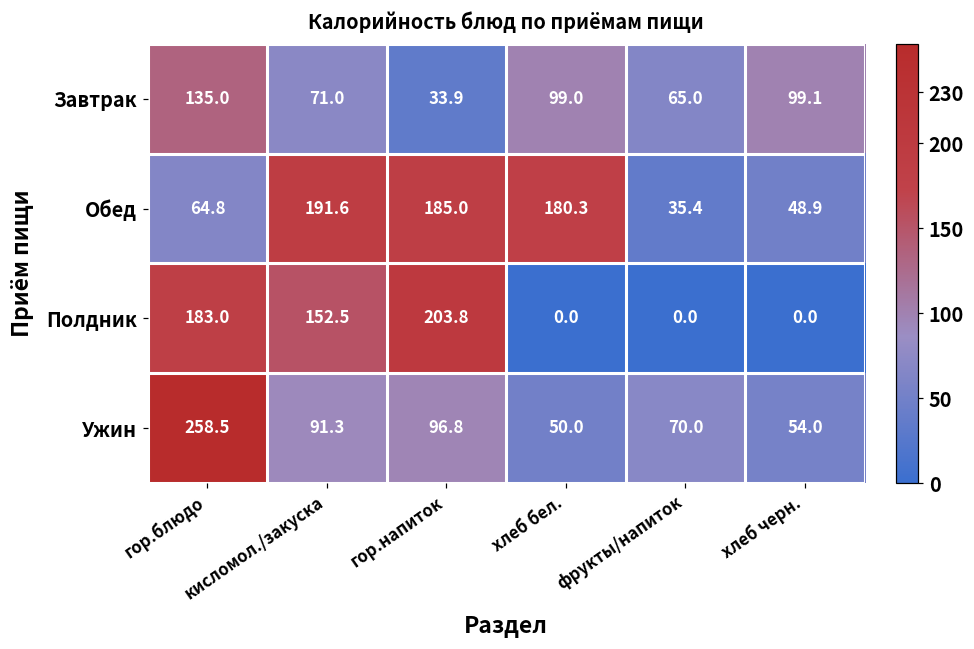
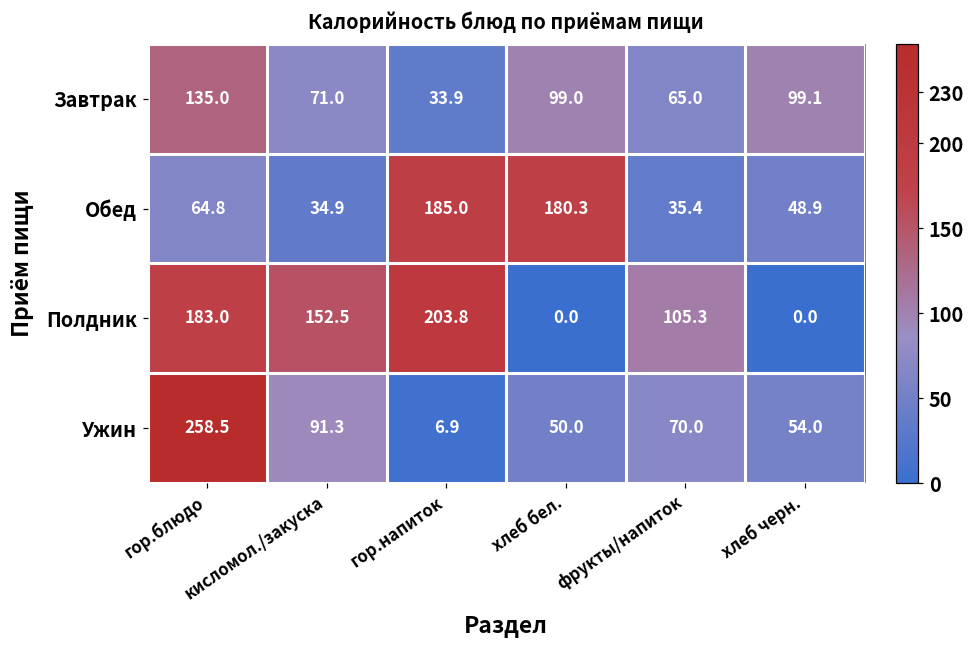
Обед, кисломол./закуска: 191.6 -> 34.9
Полдник, фрукты/напиток: 0.0 -> 105.3
Ужин, гор.напиток: 96.8 -> 6.9
